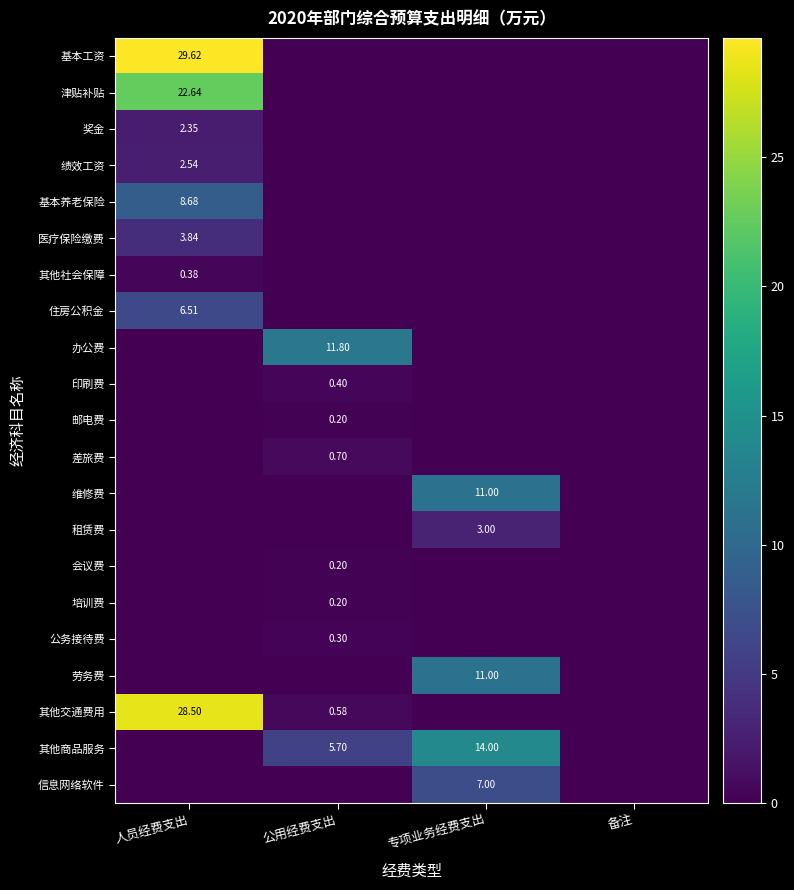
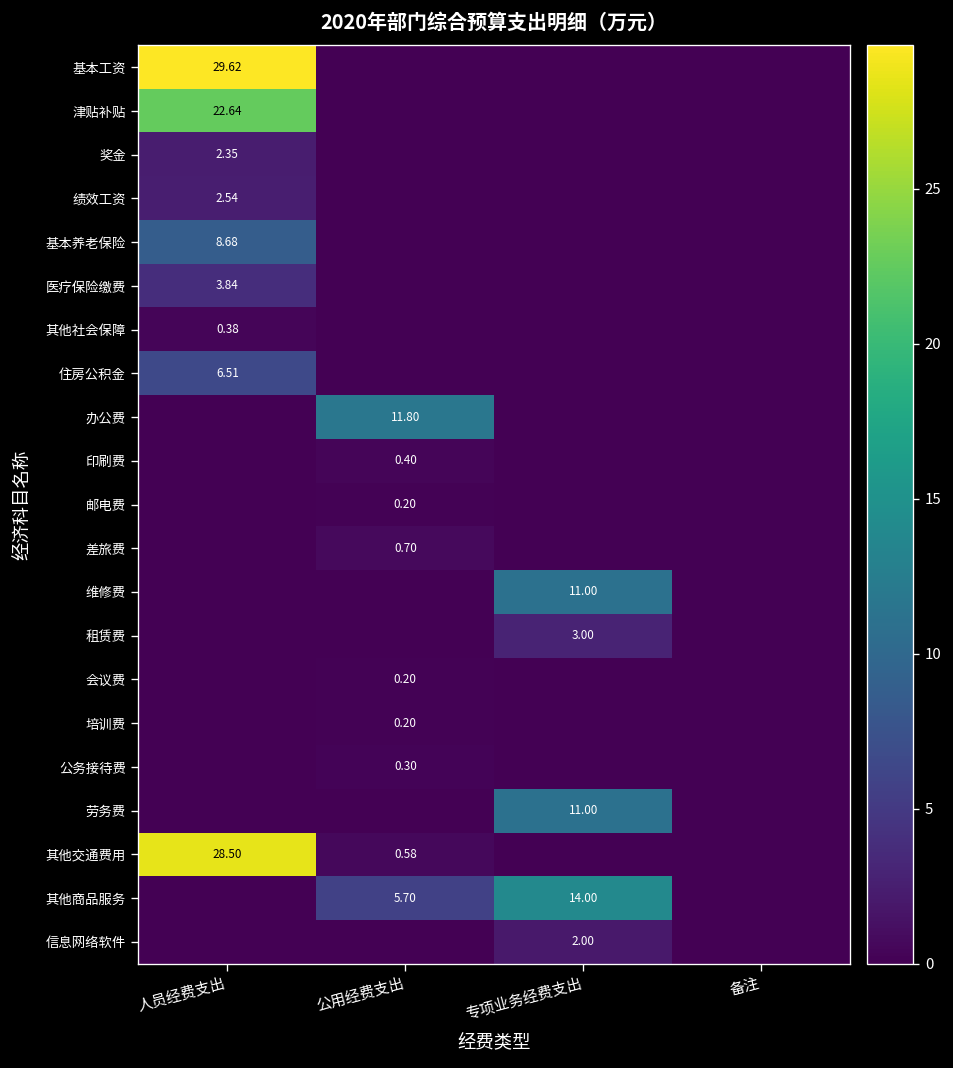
信息网络软件, 专项业务经费支出: 7.00 -> 2.00
